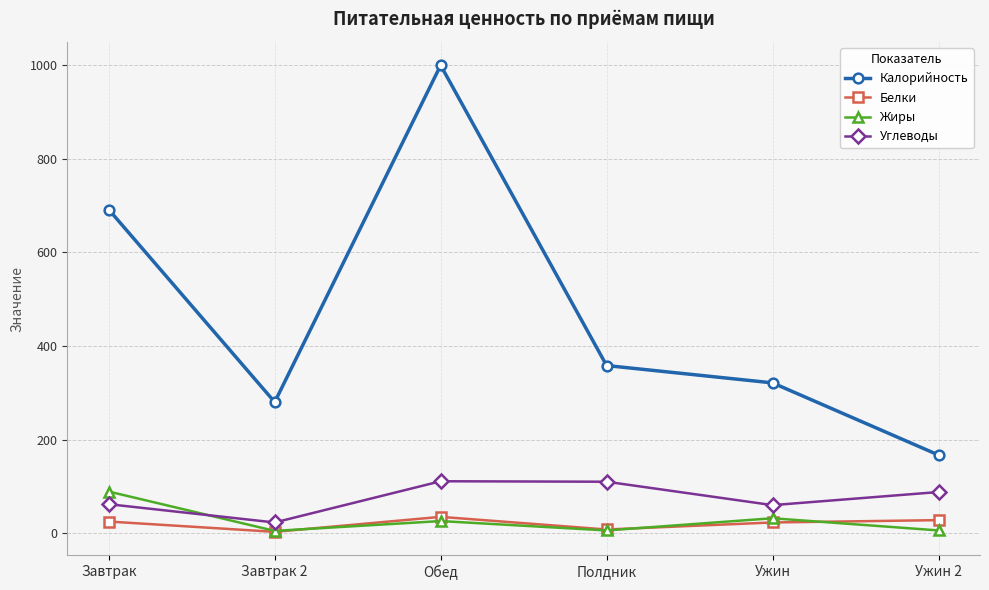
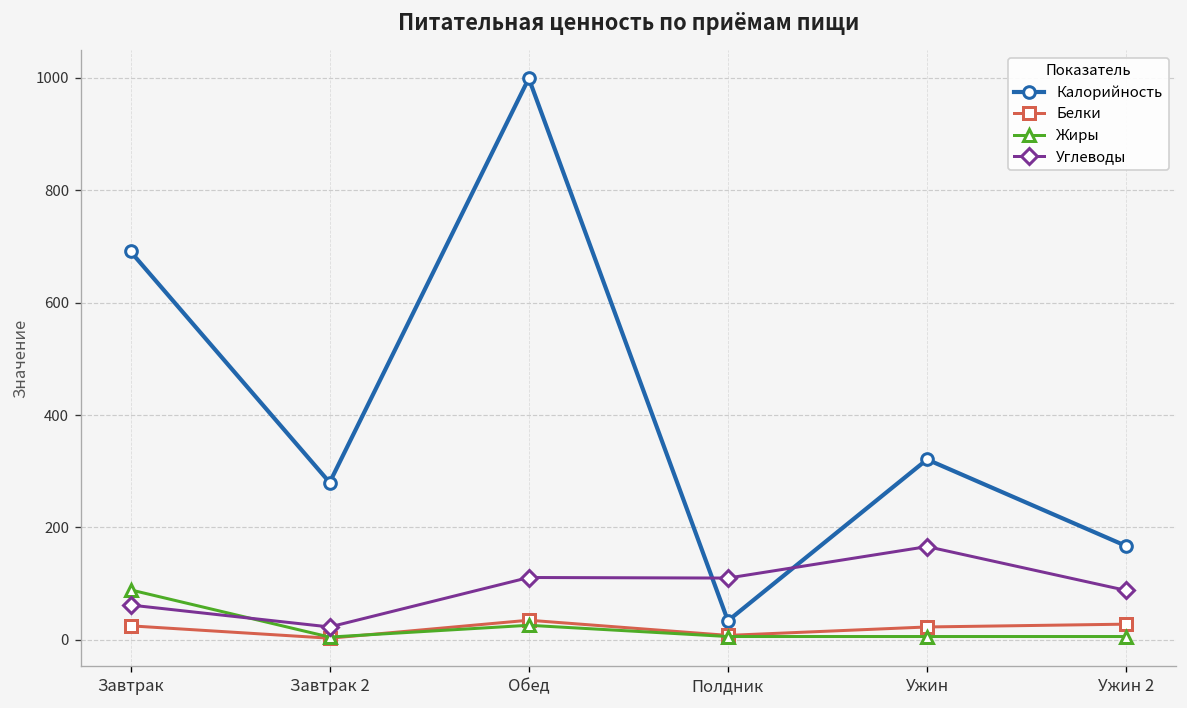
Калорийность, Полдник: 360 -> 30
Жиры, Ужин: 30 -> 10
Углеводы, Ужин: 60 -> 170
